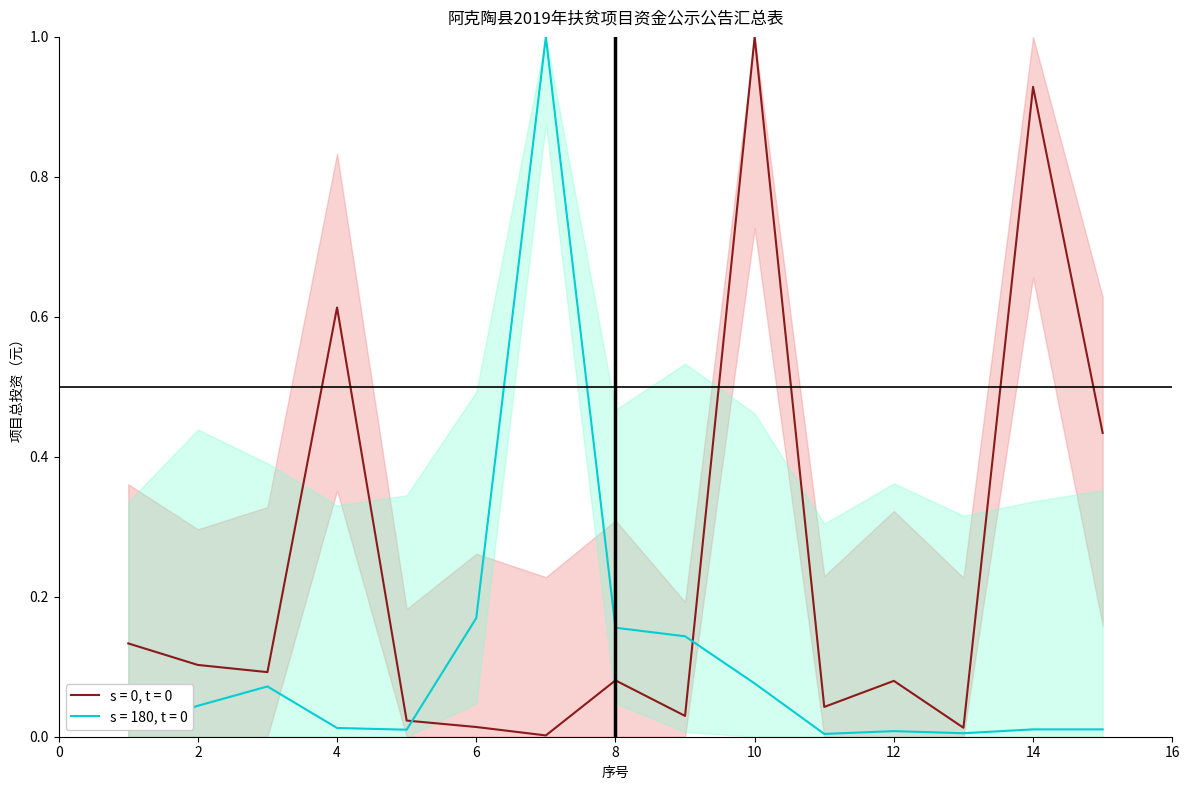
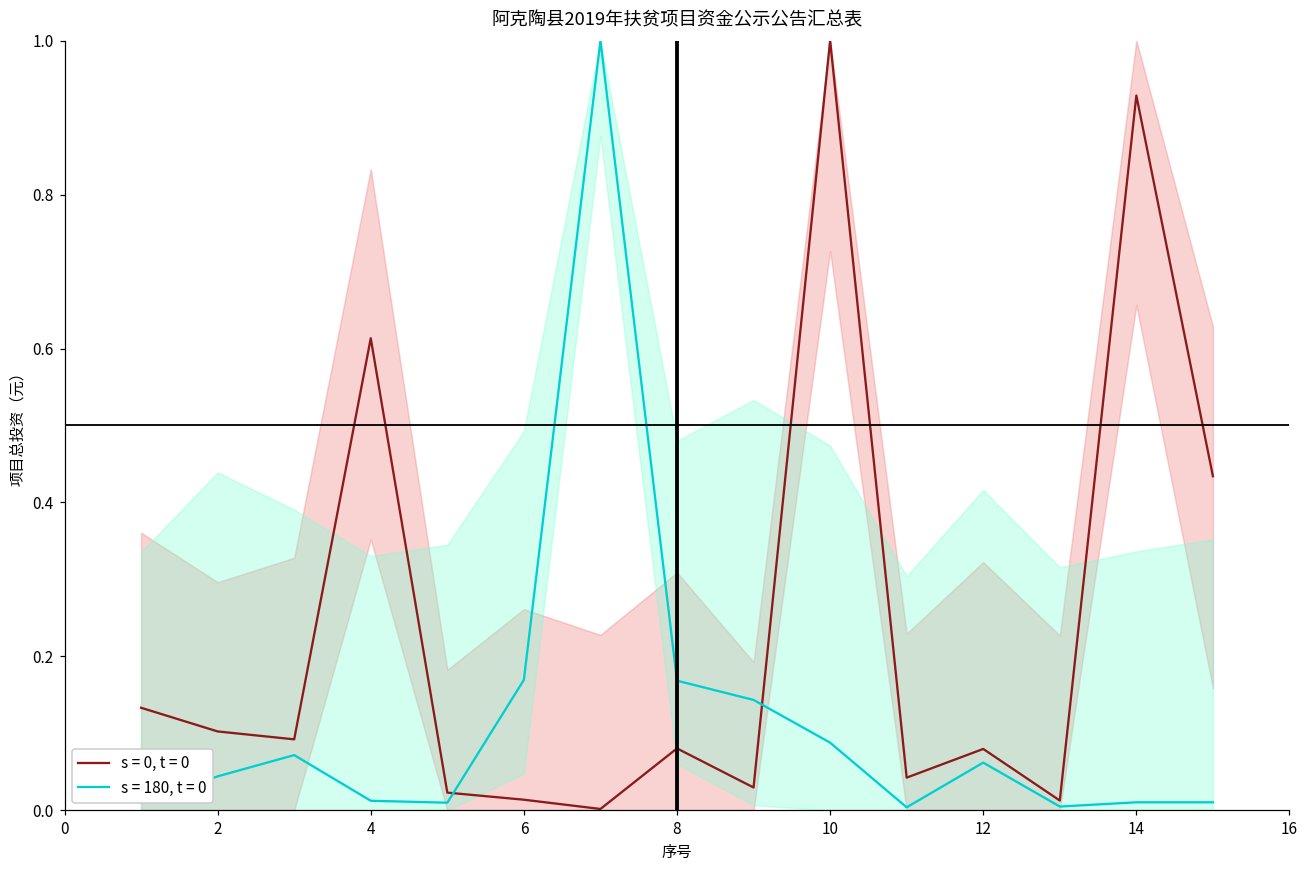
s = 180, t = 0, 8: 0.16 -> 0.17
s = 180, t = 0, 10: 0.08 -> 0.09
s = 180, t = 0, 12: 0.01 -> 0.06
